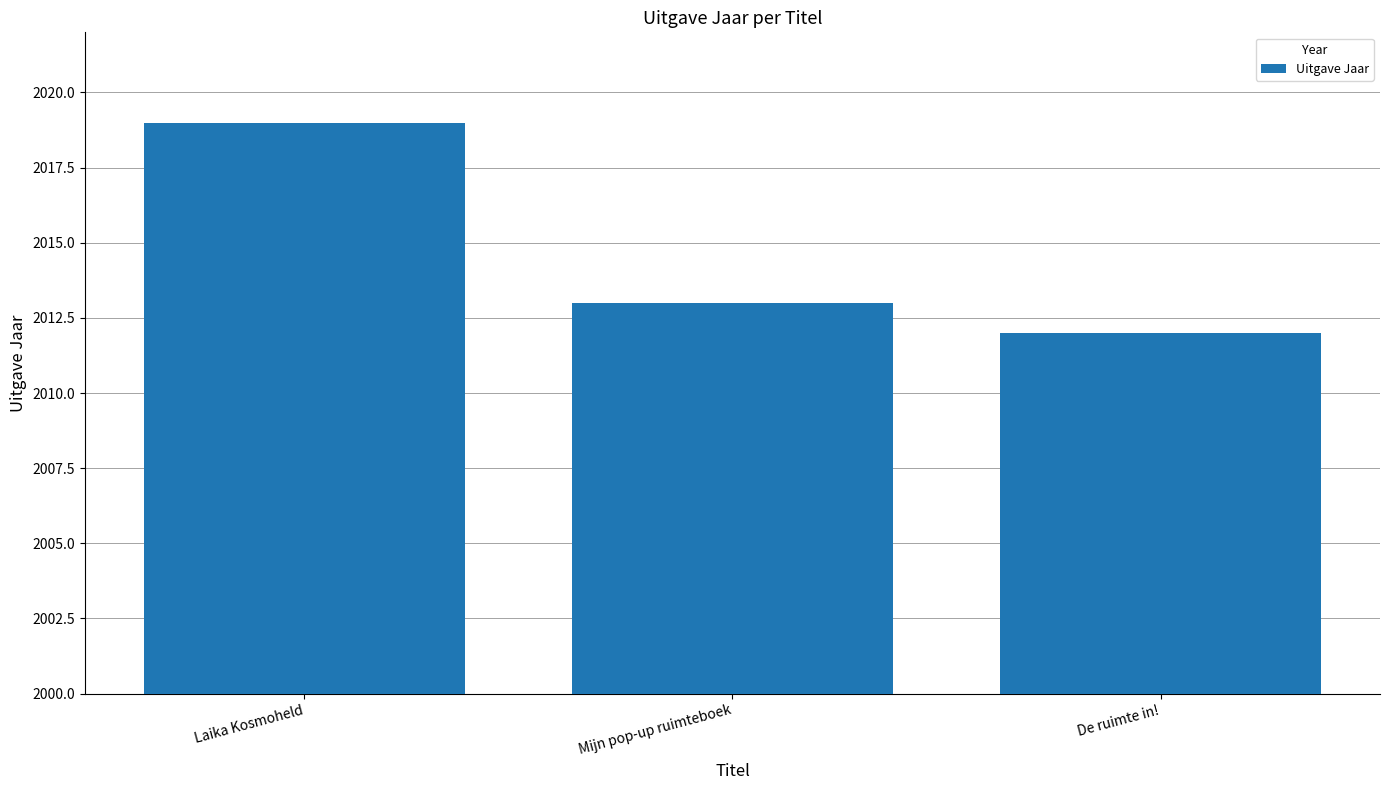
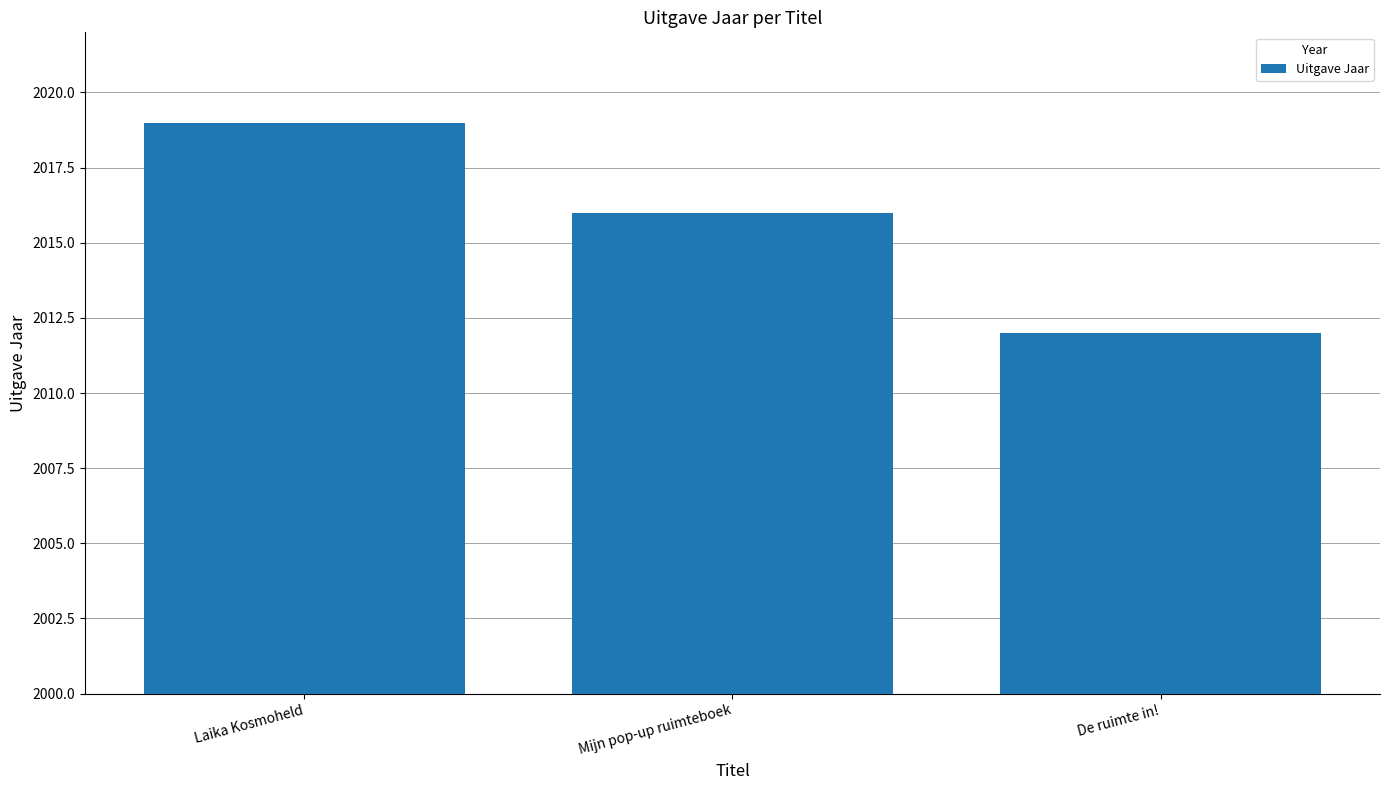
Mijn pop-up ruimteboek: 2013 -> 2016
